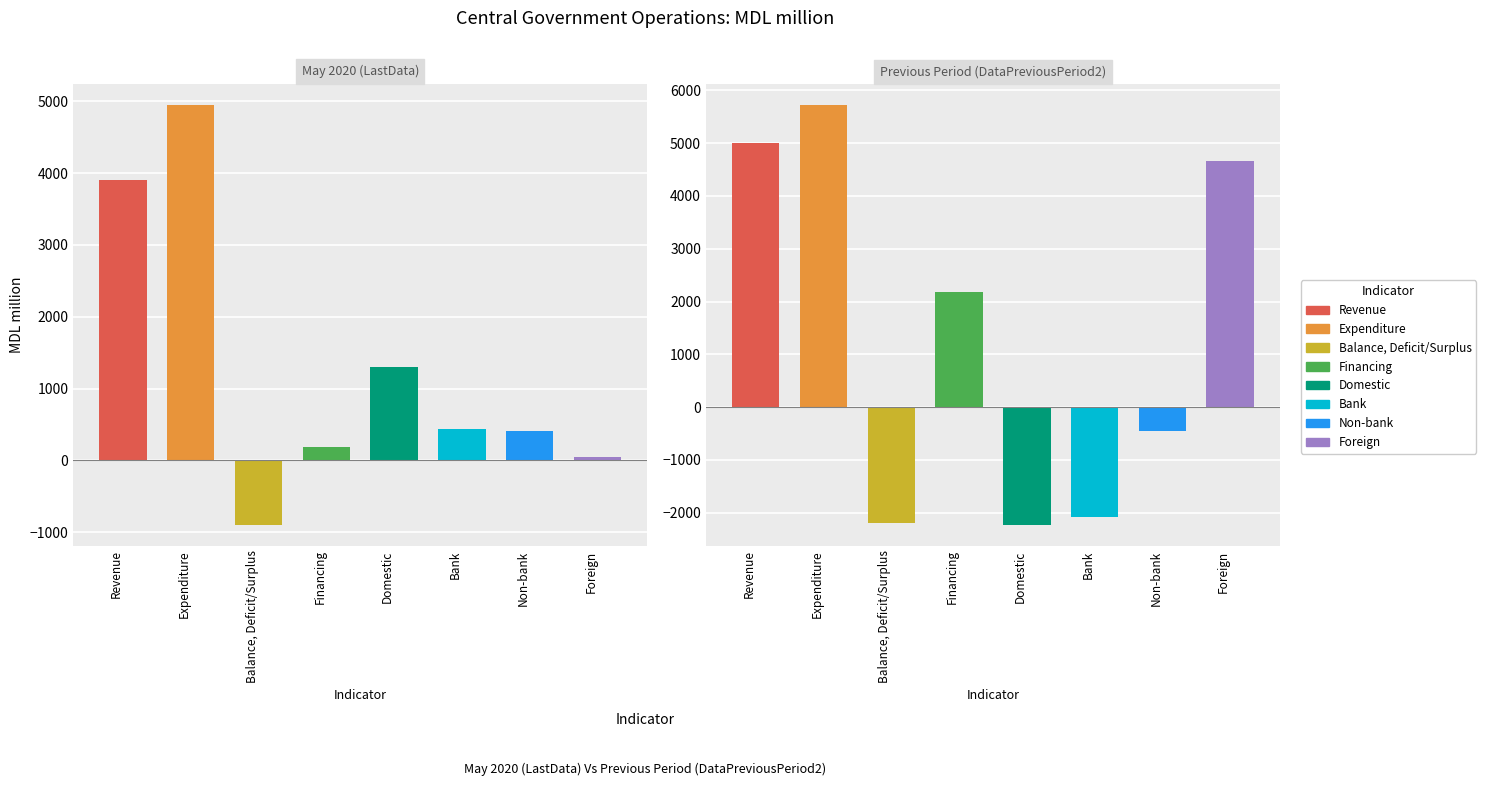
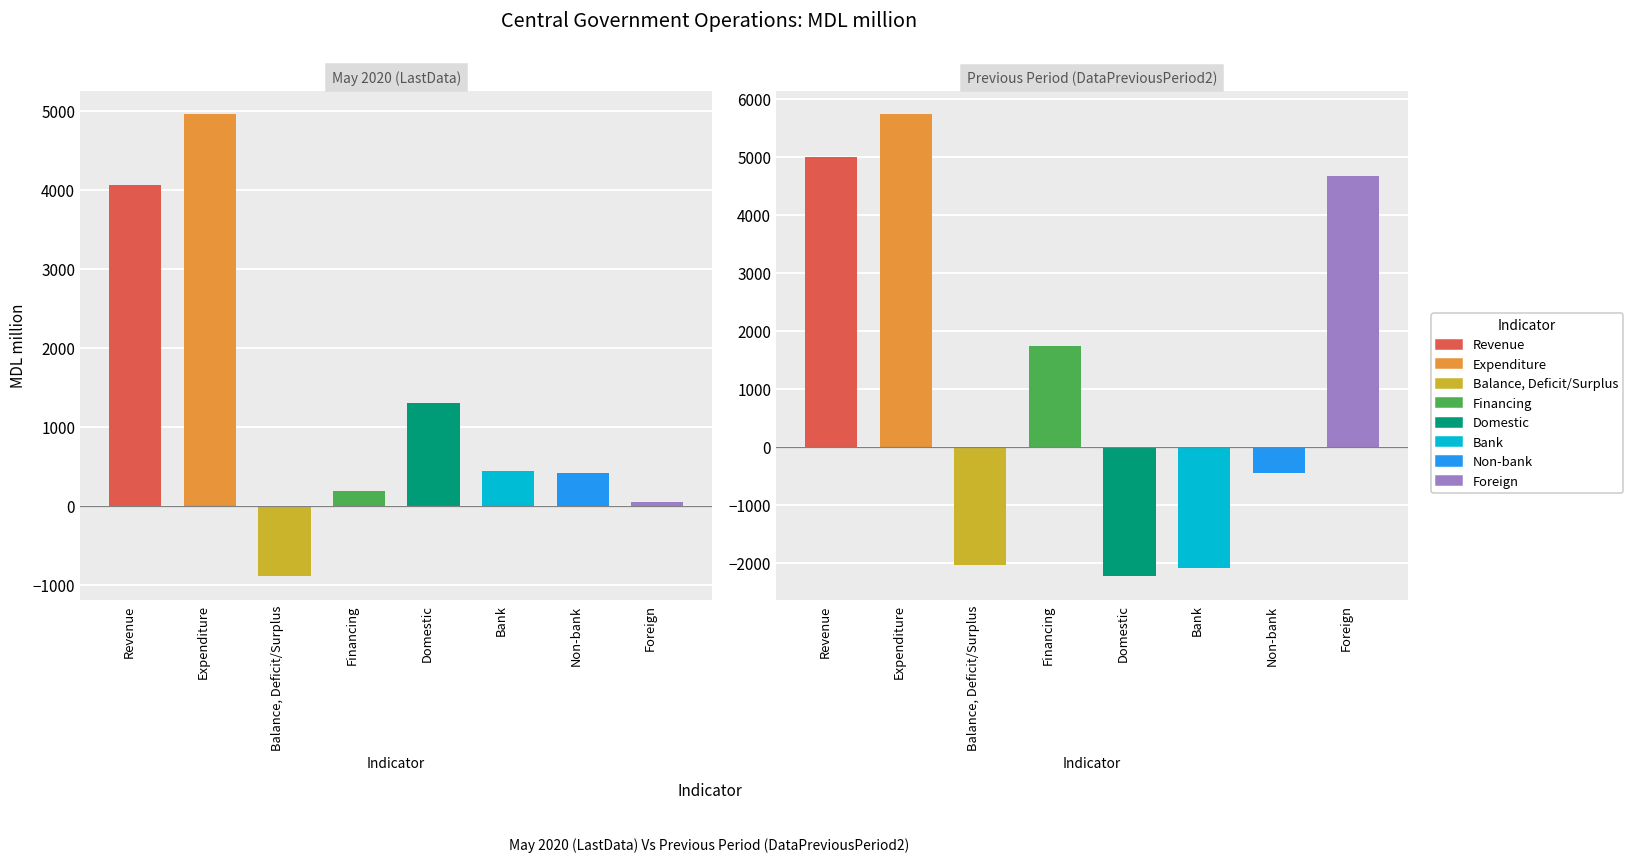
May 2020 (LastData), Revenue: 3900 -> 4100
Previous Period (DataPreviousPeriod2), Balance, Deficit/Surplus: -2200 -> -2000
Previous Period (DataPreviousPeriod2), Financing: 2200 -> 1700
